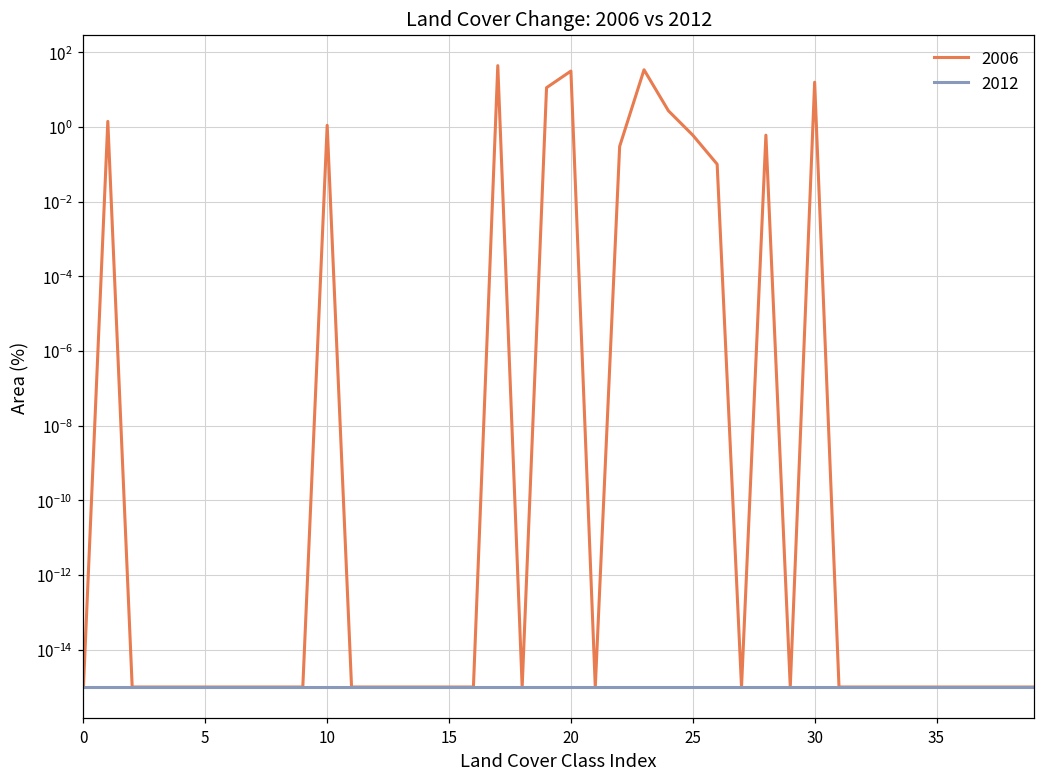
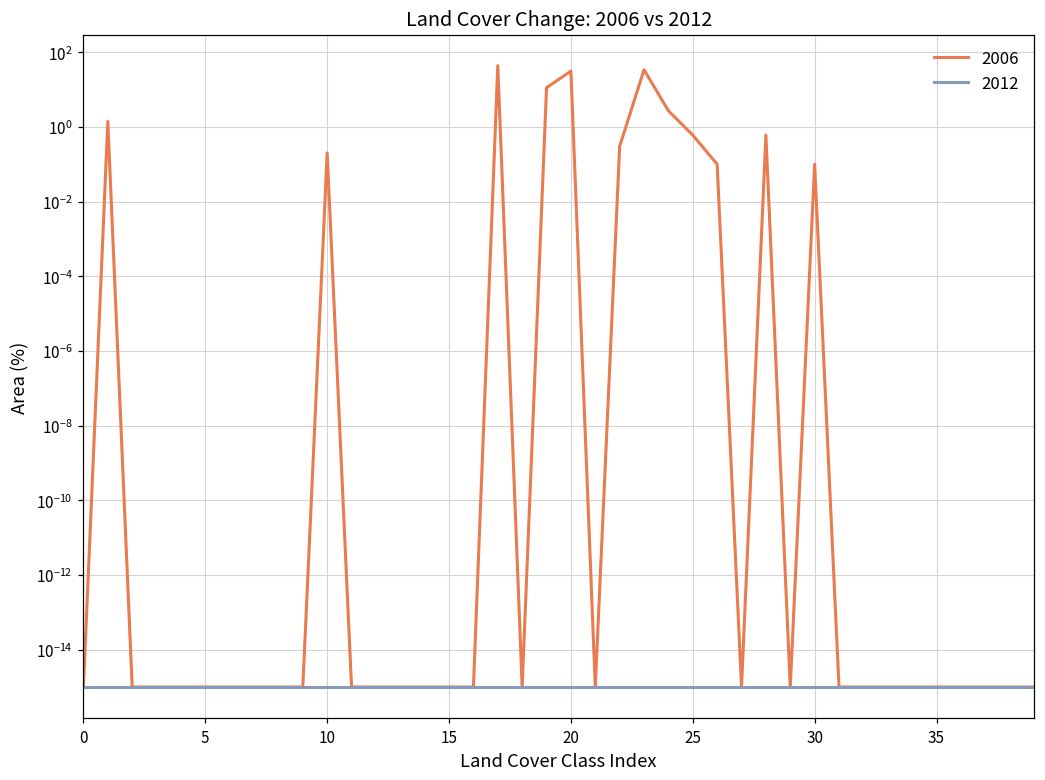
2006, 10: 1.1 -> 0.2
2006, 30: 20 -> 0.1
